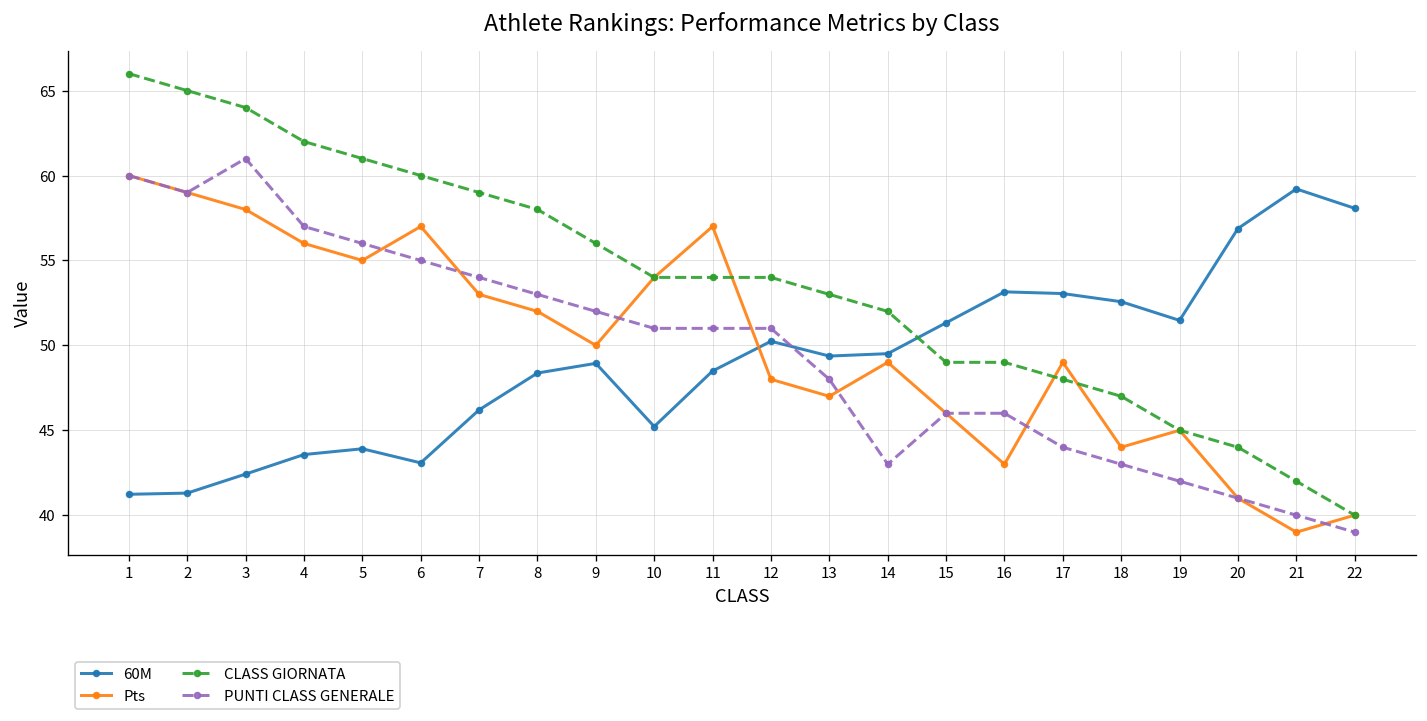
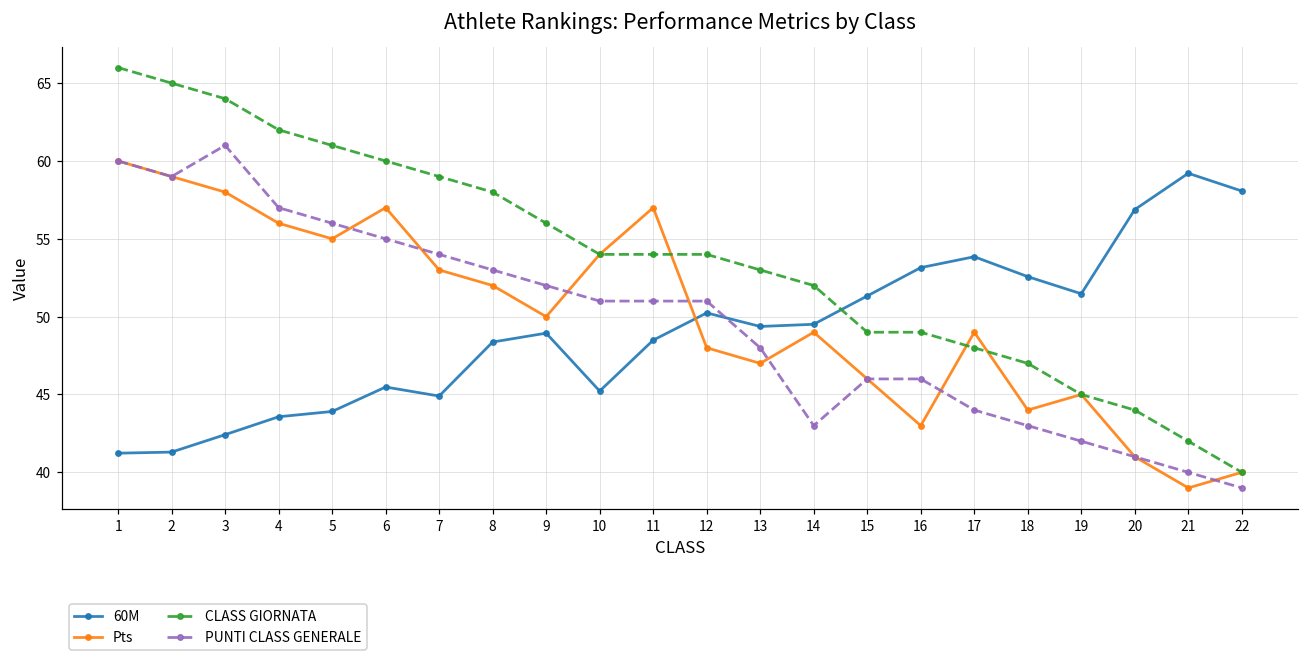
60M, 6: 43.1 -> 45.5
60M, 7: 46.2 -> 44.9
60M, 17: 53.1 -> 53.9
